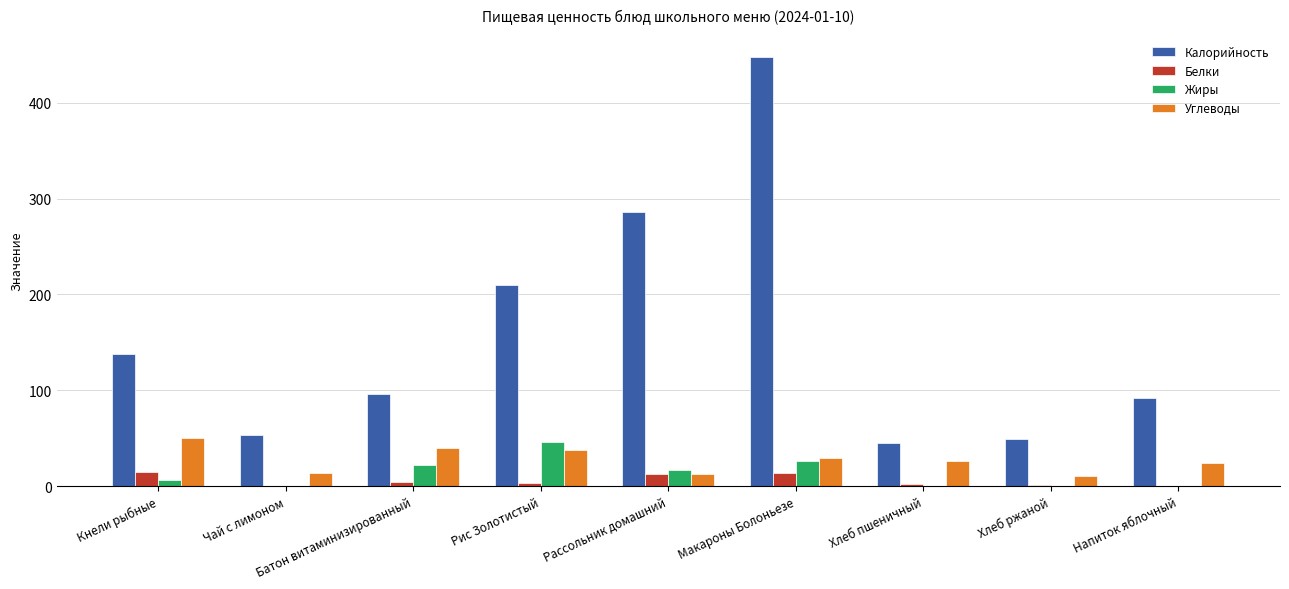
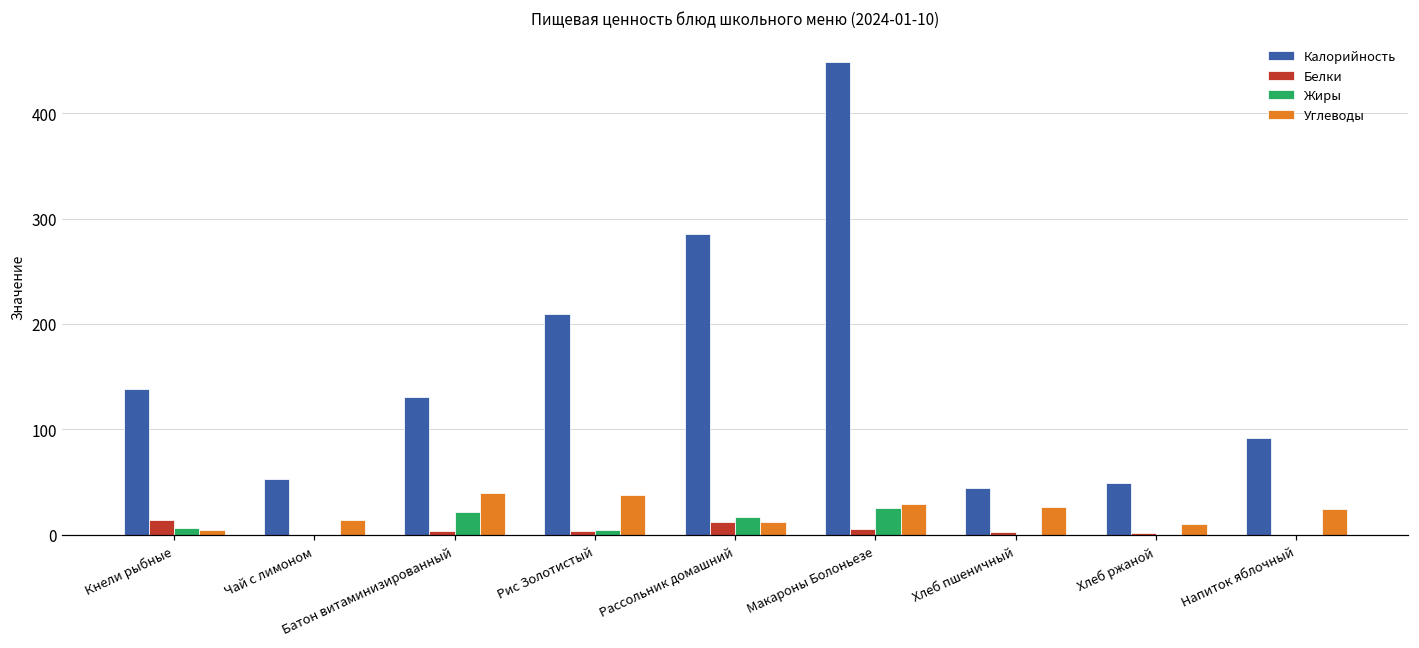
Углеводы, Кнели рыбные: 50 -> 0
Калорийность, Батон витаминизированный: 100 -> 130
Жиры, Рис Золотистый: 50 -> 0
Белки, Макароны Болоньезе: 14 -> 5
